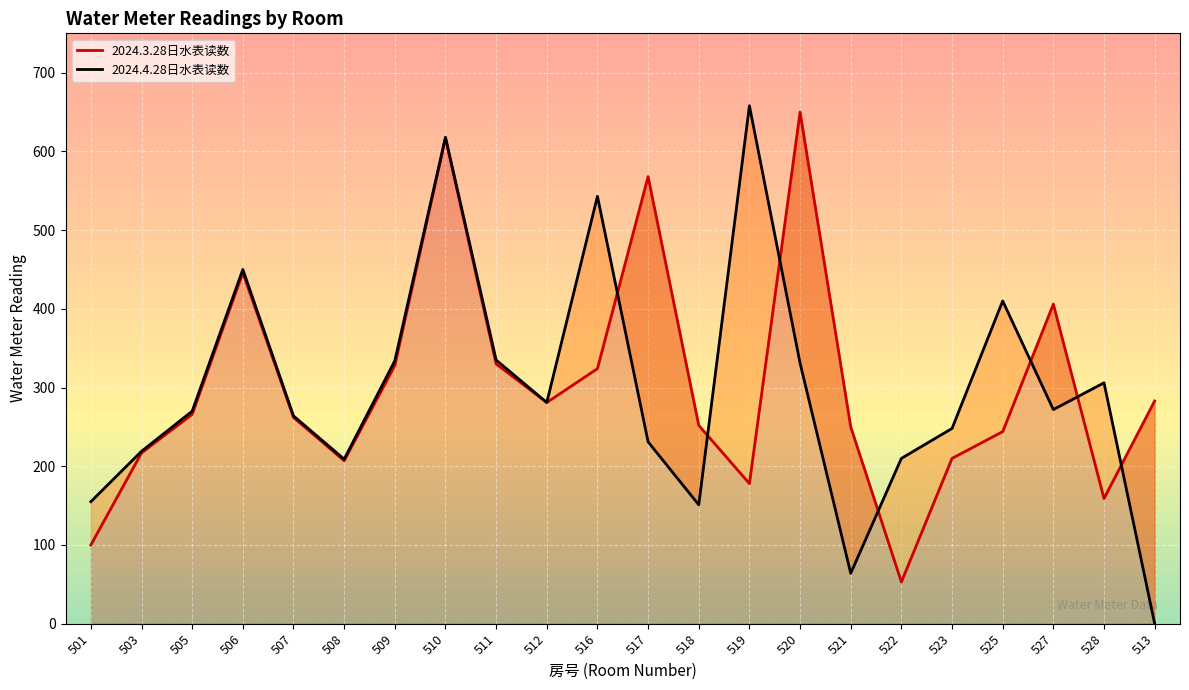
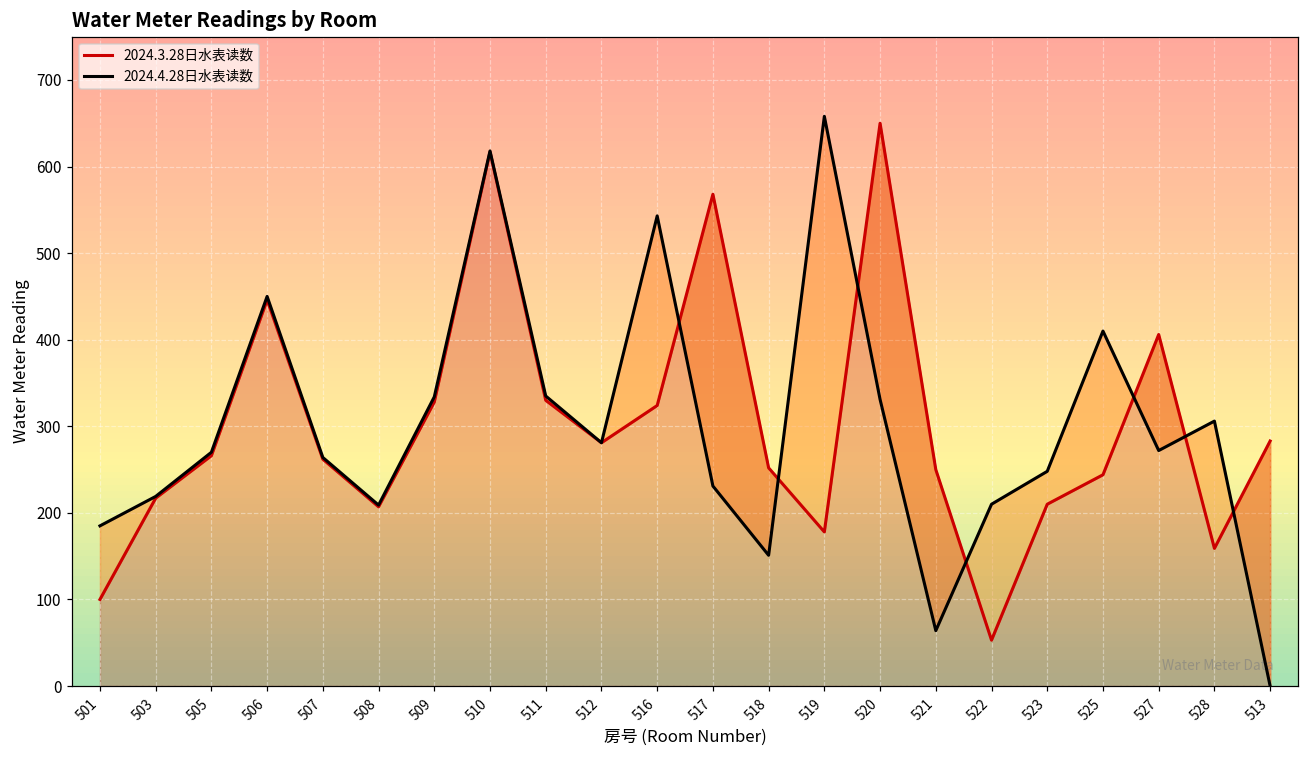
2024.4.28日水表读数, 501: 160 -> 190
